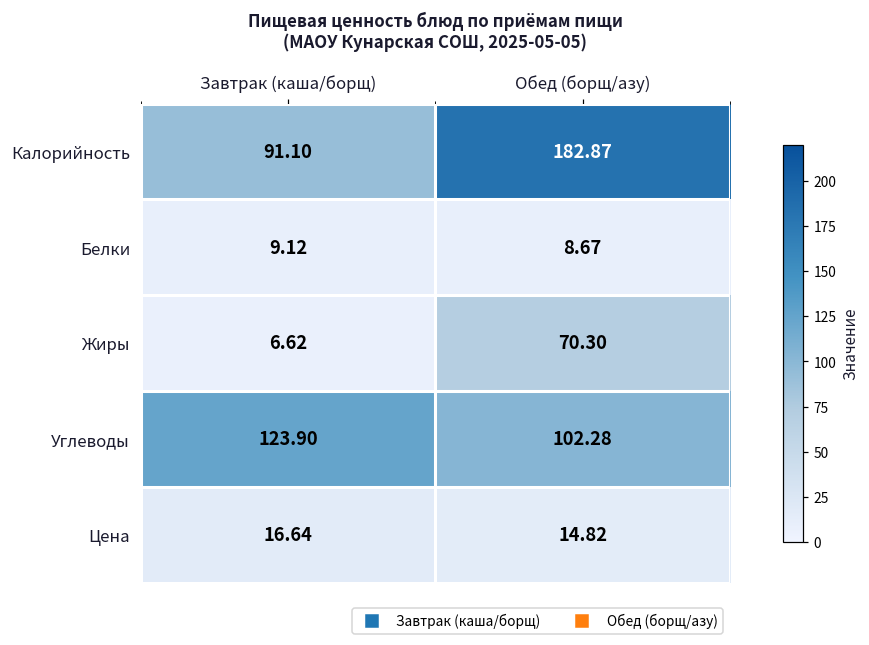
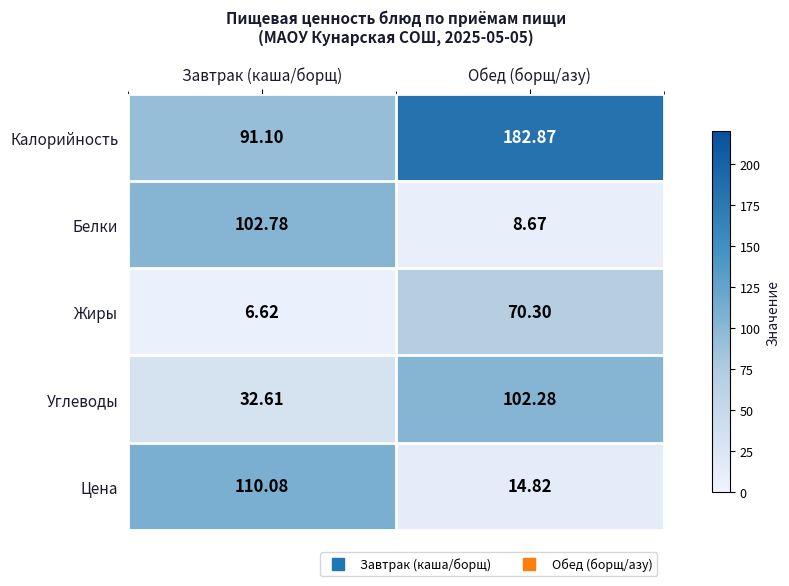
Белки, Завтрак (каша/борщ): 9.12 -> 102.78
Углеводы, Завтрак (каша/борщ): 123.90 -> 32.61
Цена, Завтрак (каша/борщ): 16.64 -> 110.08
